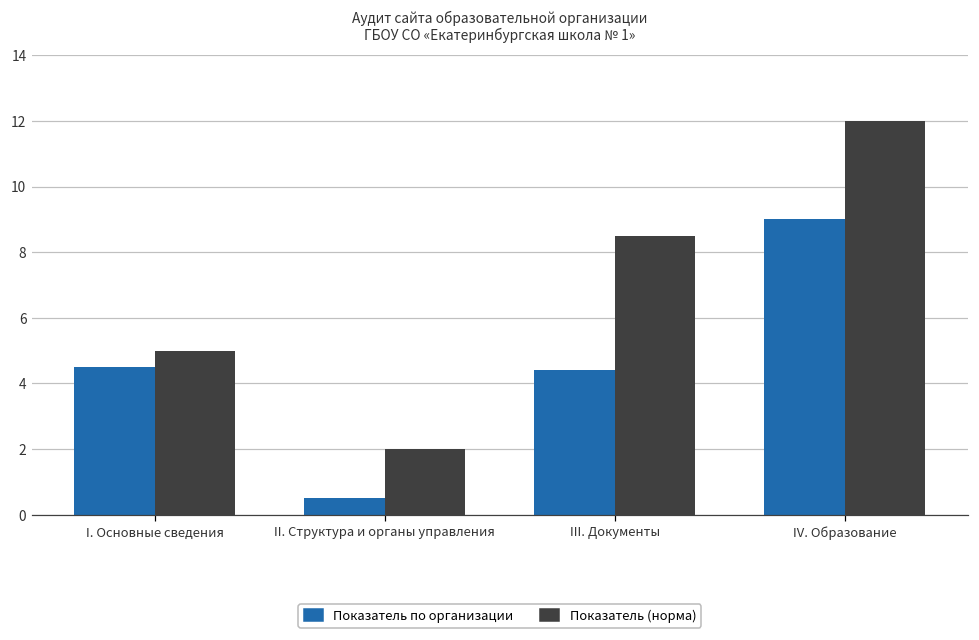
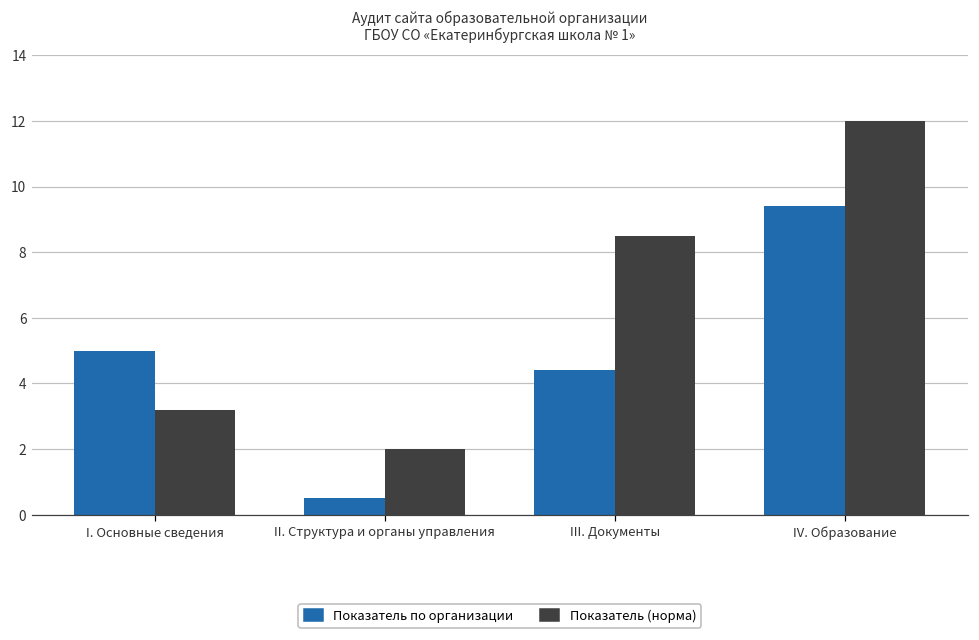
Показатель по организации, I. Основные сведения: 4.5 -> 5.0
Показатель (норма), I. Основные сведения: 5.0 -> 3.2
Показатель по организации, IV. Образование: 9.0 -> 9.4
